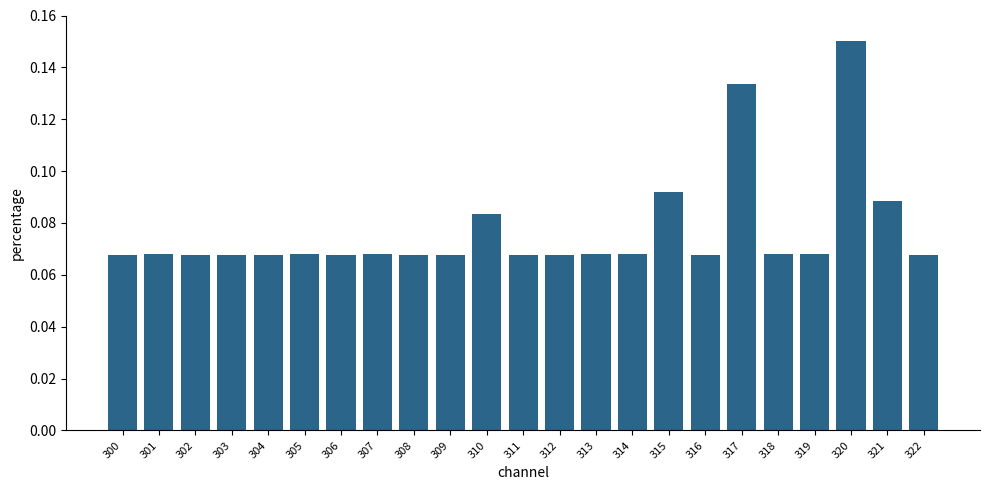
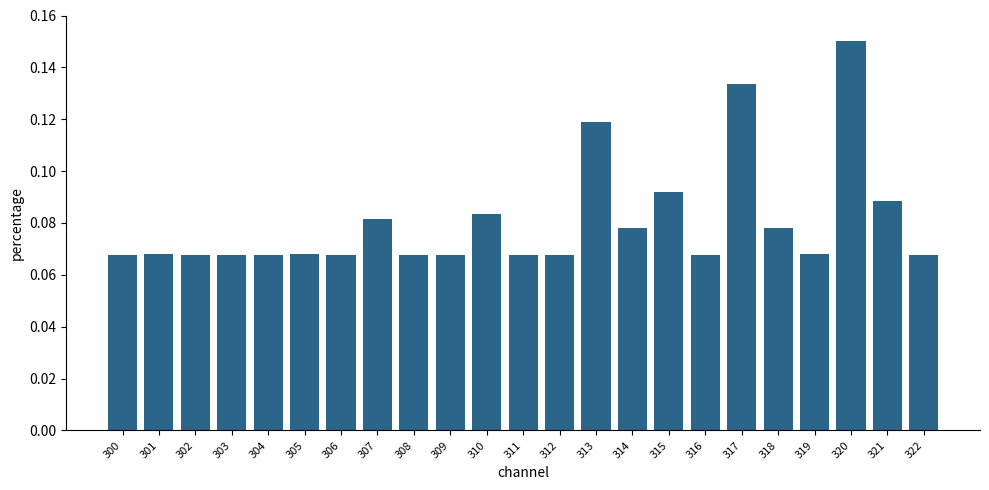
307: 0.068 -> 0.082
313: 0.068 -> 0.119
314: 0.068 -> 0.078
318: 0.068 -> 0.078
